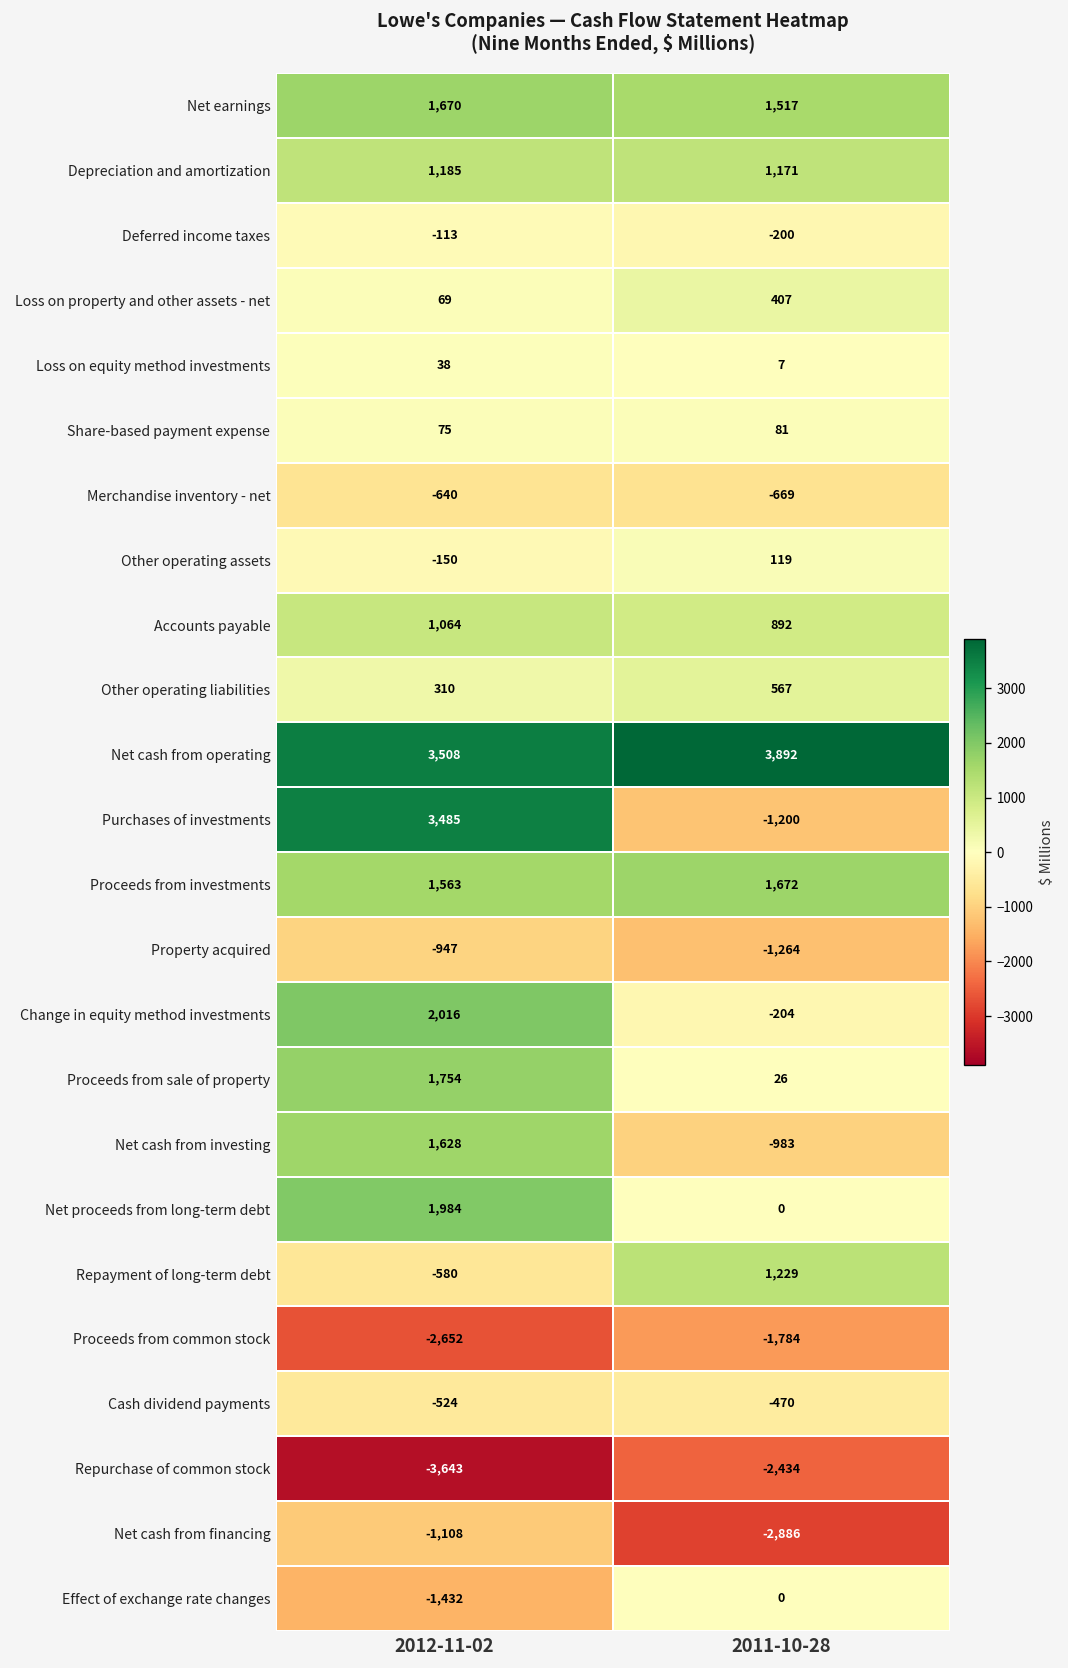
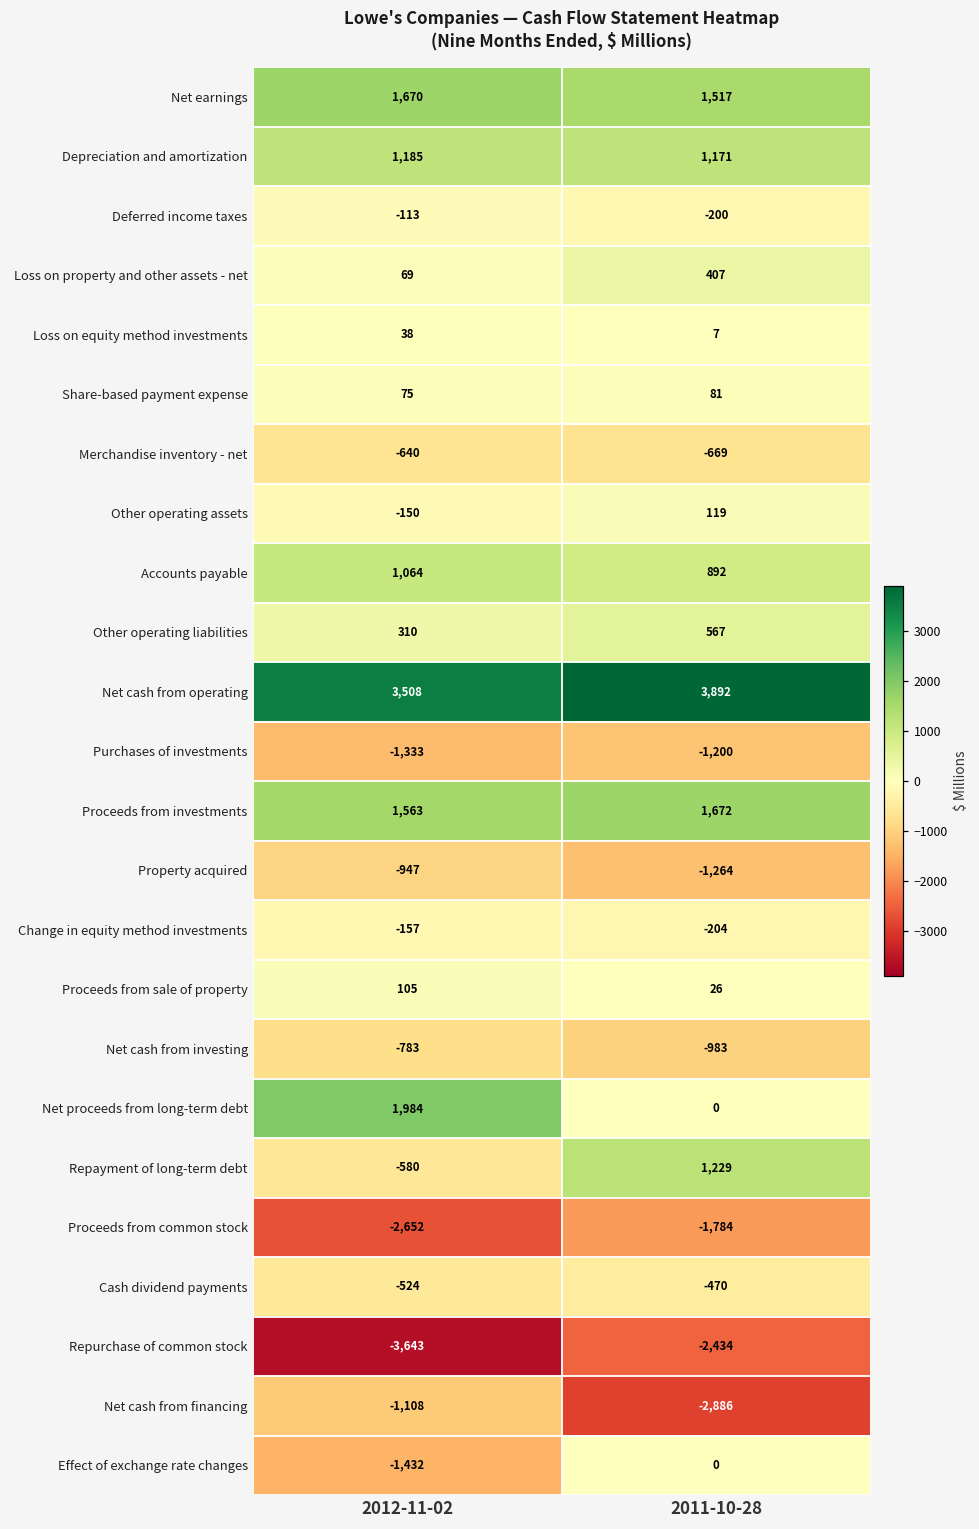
Purchases of investments, 2012-11-02: 3,485 -> -1,333
Change in equity method investments, 2012-11-02: 2,016 -> -157
Proceeds from sale of property, 2012-11-02: 1,754 -> 105
Net cash from investing, 2012-11-02: 1,628 -> -783
